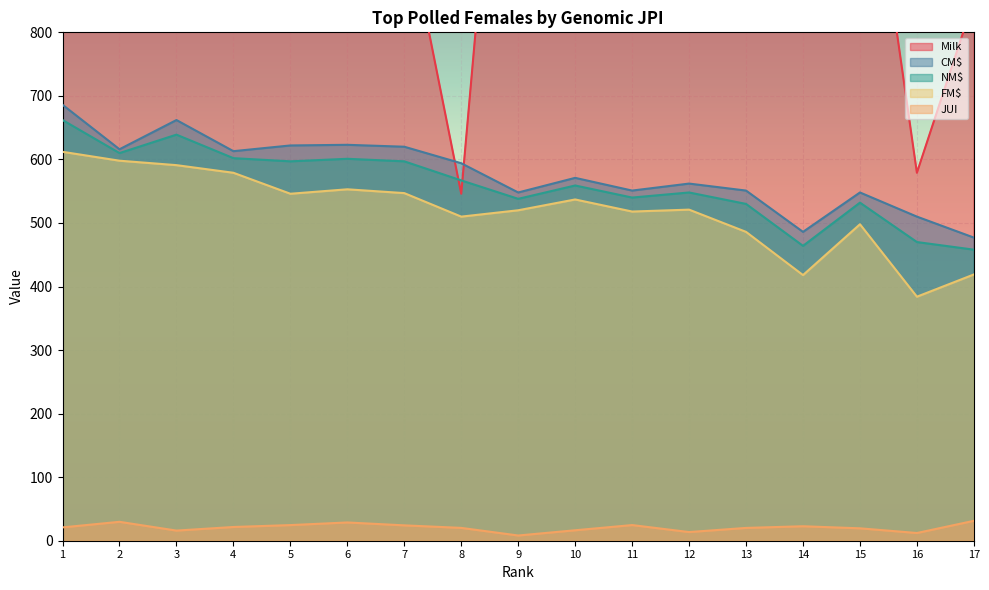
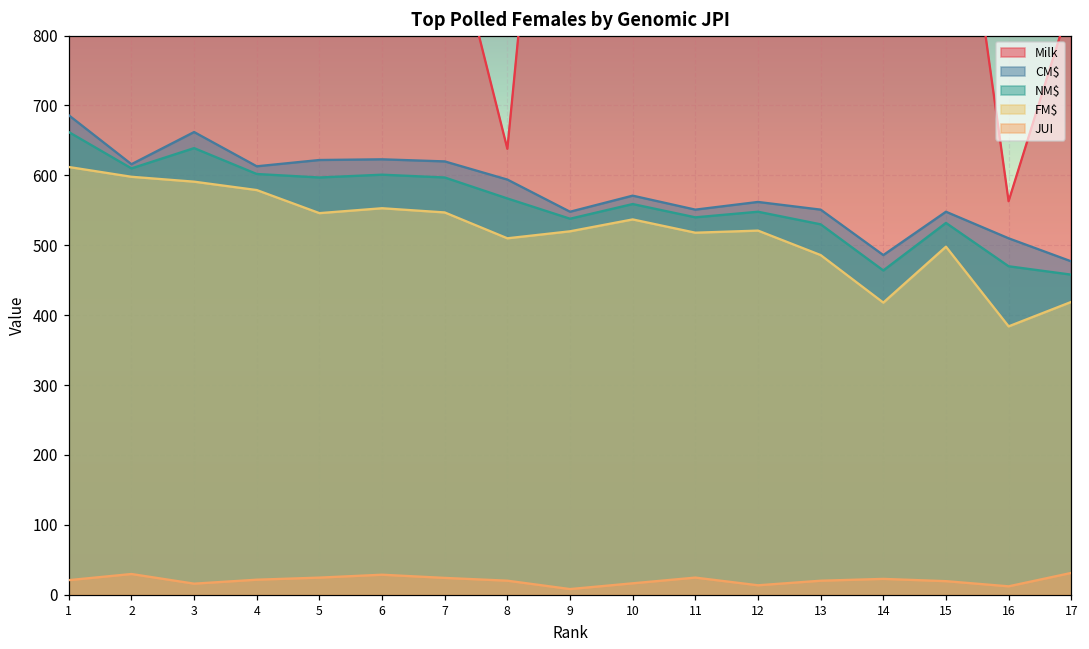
Milk, 8: 550 -> 640
Milk, 16: 580 -> 560
